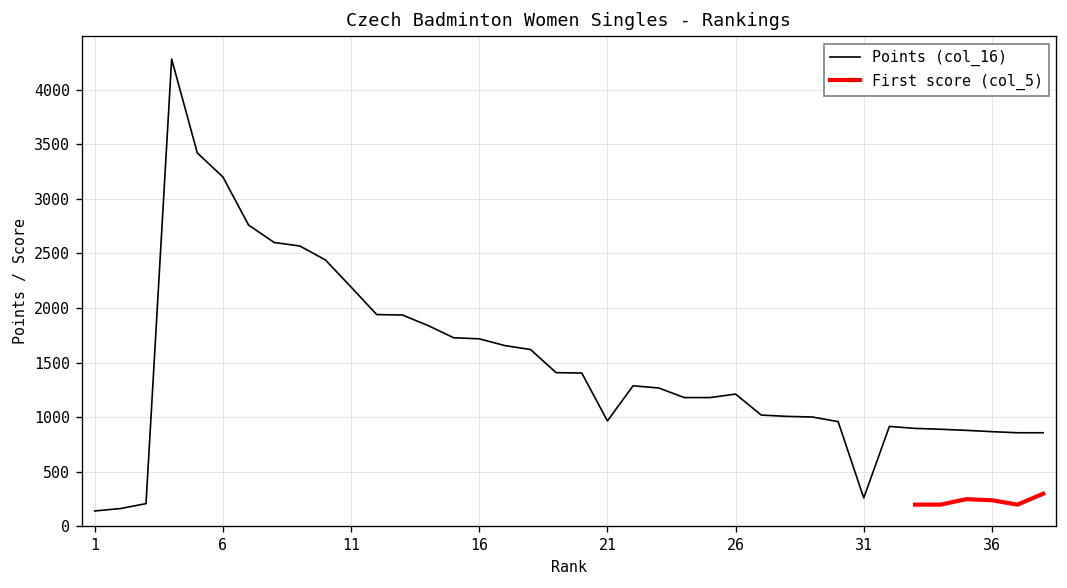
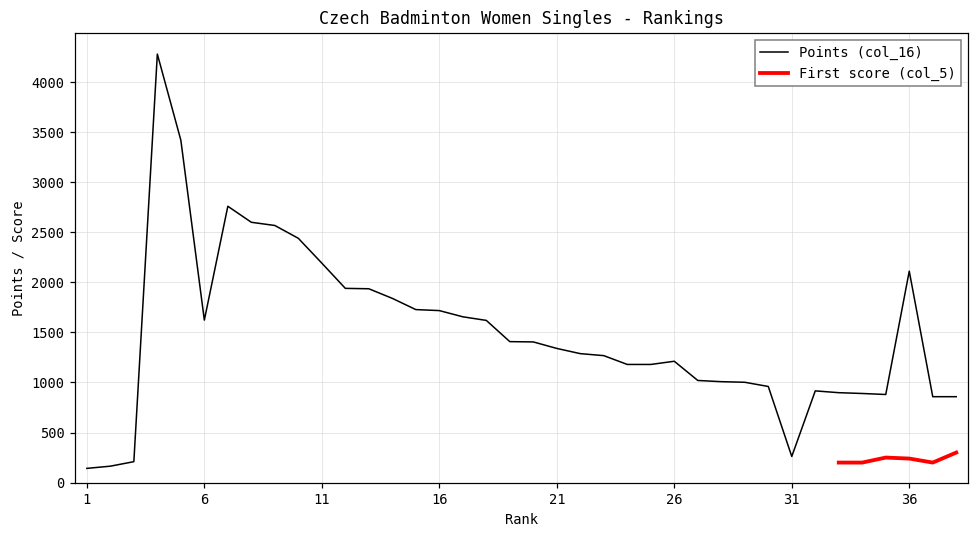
Points (col_16), 6: 3200 -> 1600
Points (col_16), 21: 1000 -> 1300
Points (col_16), 36: 900 -> 2100
